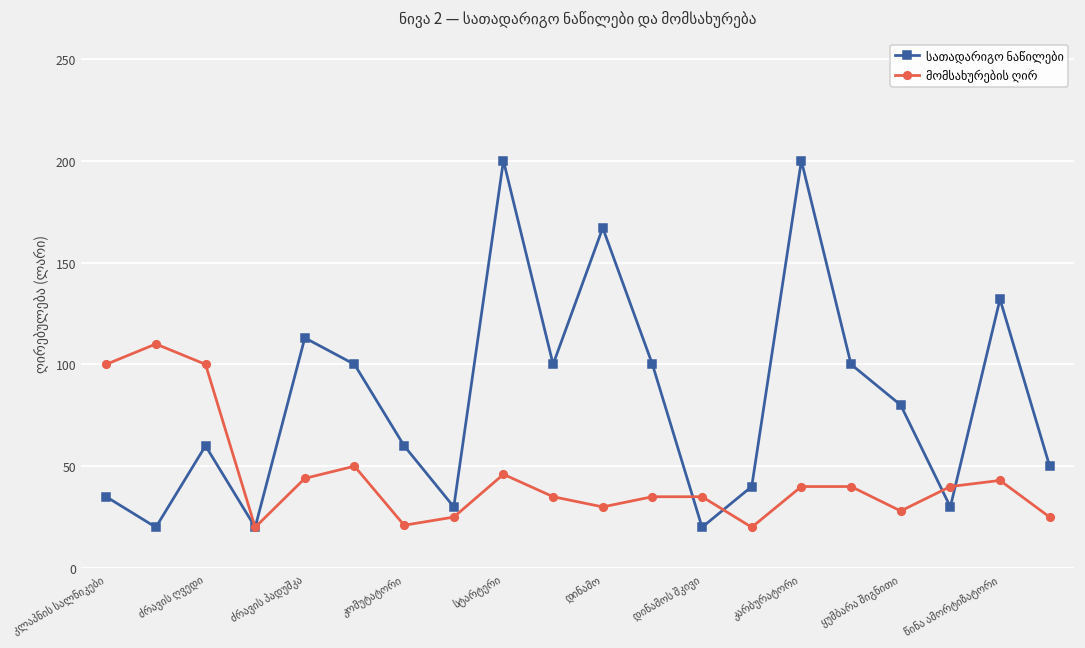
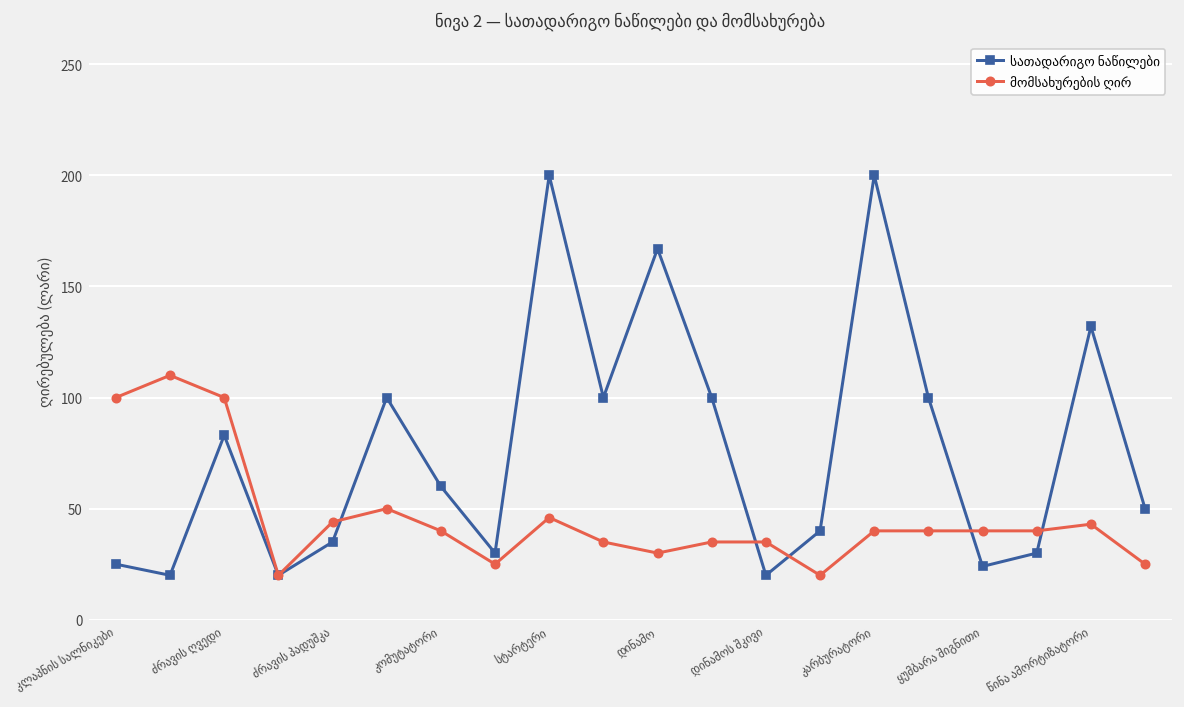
სათადარიგო ნაწილები, კლაპნის სალნიკები: 35 -> 25
სათადარიგო ნაწილები, ძრავის ღვედი: 60 -> 83
სათადარიგო ნაწილები, ძრავის პადუშკა: 113 -> 35
მომსახურების ღირ, კომუტატორი: 21 -> 40
სათადარიგო ნაწილები, ყუმბარა შიგნითი: 80 -> 24
მომსახურების ღირ, ყუმბარა შიგნითი: 28 -> 40
